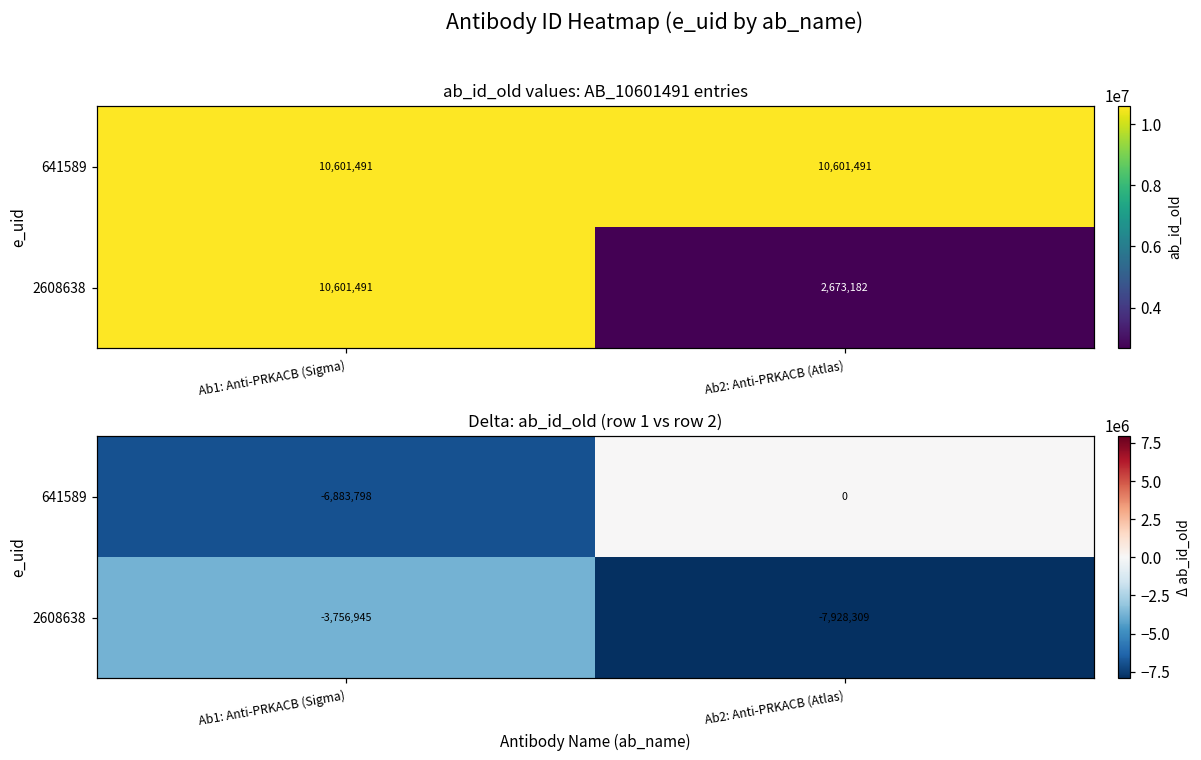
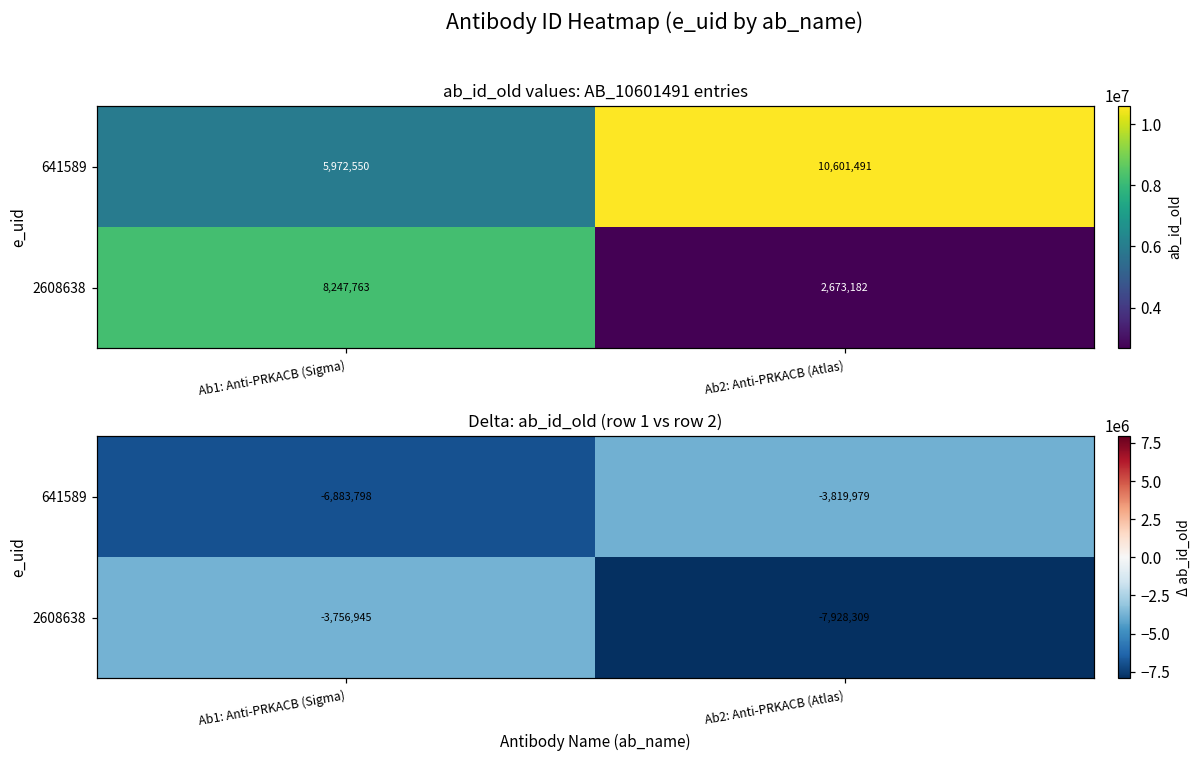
ab_id_old values: AB_10601491 entries, 641589, Ab1: Anti-PRKACB (Sigma): 10,601,491 -> 5,972,550
ab_id_old values: AB_10601491 entries, 2608638, Ab1: Anti-PRKACB (Sigma): 10,601,491 -> 8,247,763
Delta: ab_id_old (row 1 vs row 2), 641589, Ab2: Anti-PRKACB (Atlas): 0 -> -3,819,979
